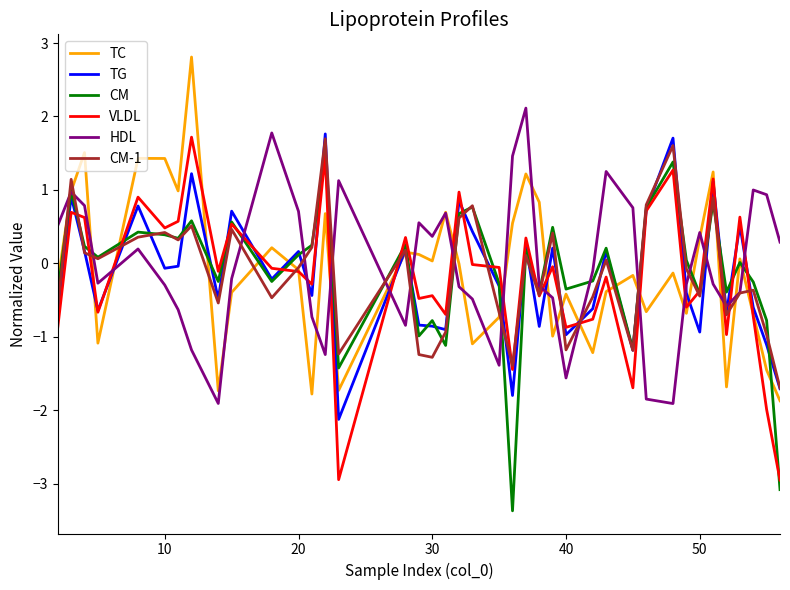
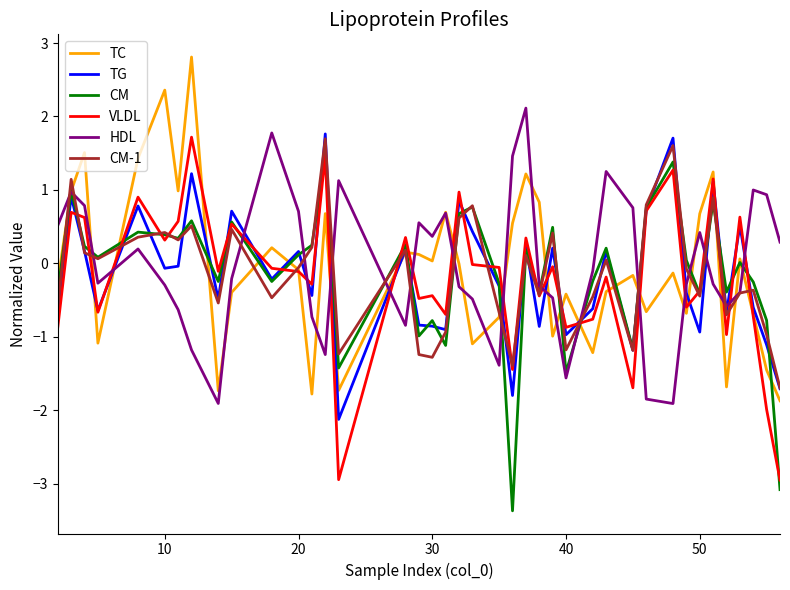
TC, 10: 1.4 -> 2.4
VLDL, 10: 0.5 -> 0.3
CM, 40: -0.4 -> -1.5
TC, 50: 0.3 -> 0.7
